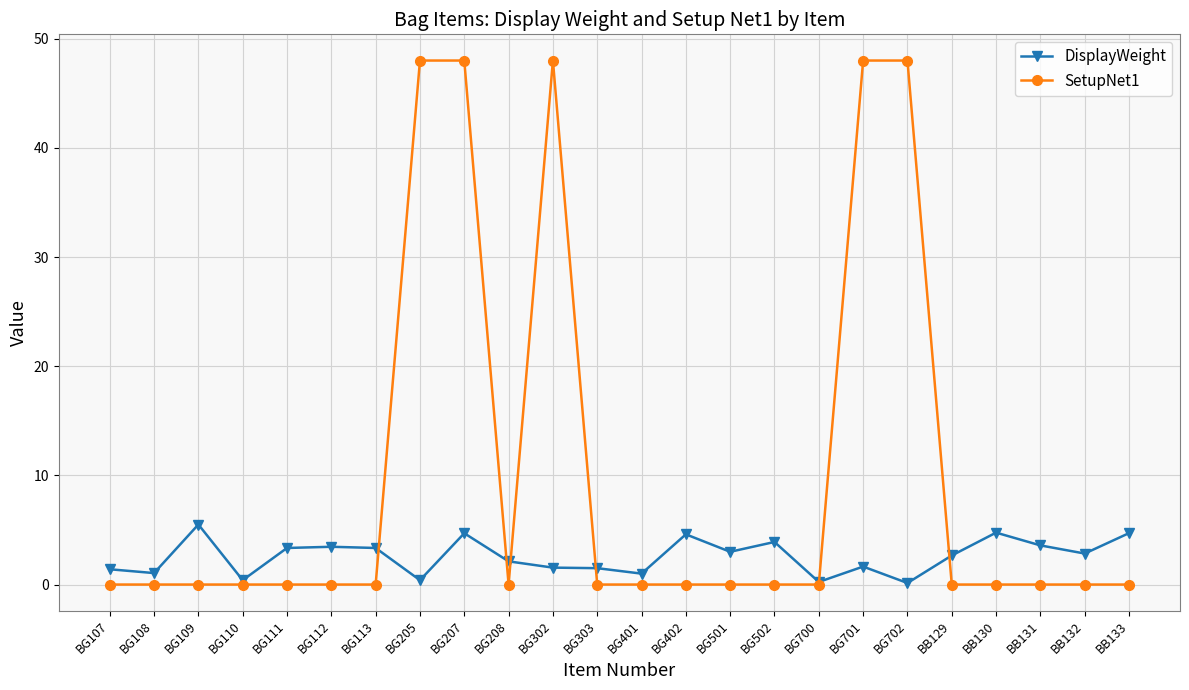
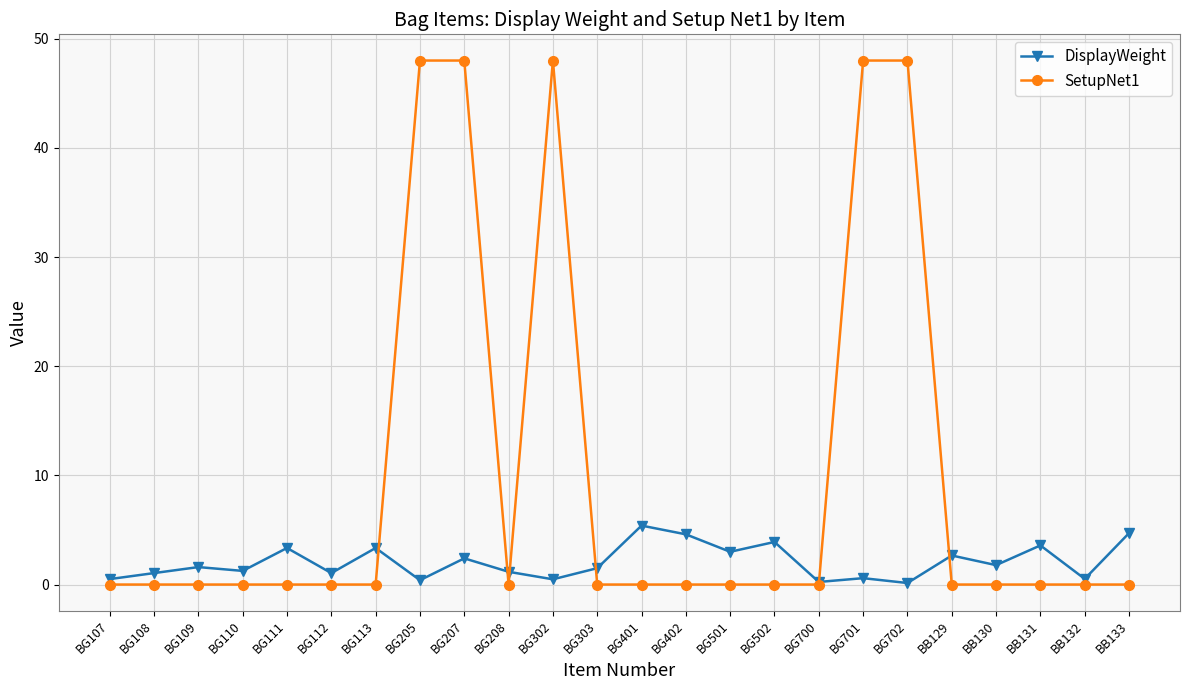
DisplayWeight, BG107: 1.4 -> 0.5
DisplayWeight, BG109: 5.5 -> 1.6
DisplayWeight, BG110: 0.4 -> 1.3
DisplayWeight, BG112: 3.5 -> 1.1
DisplayWeight, BG207: 4.7 -> 2.4
DisplayWeight, BG208: 2.1 -> 1.2
DisplayWeight, BG302: 1.6 -> 0.5
DisplayWeight, BG401: 1.0 -> 5.4
DisplayWeight, BG701: 1.6 -> 0.6
DisplayWeight, BB130: 4.8 -> 1.8
DisplayWeight, BB132: 2.8 -> 0.5
